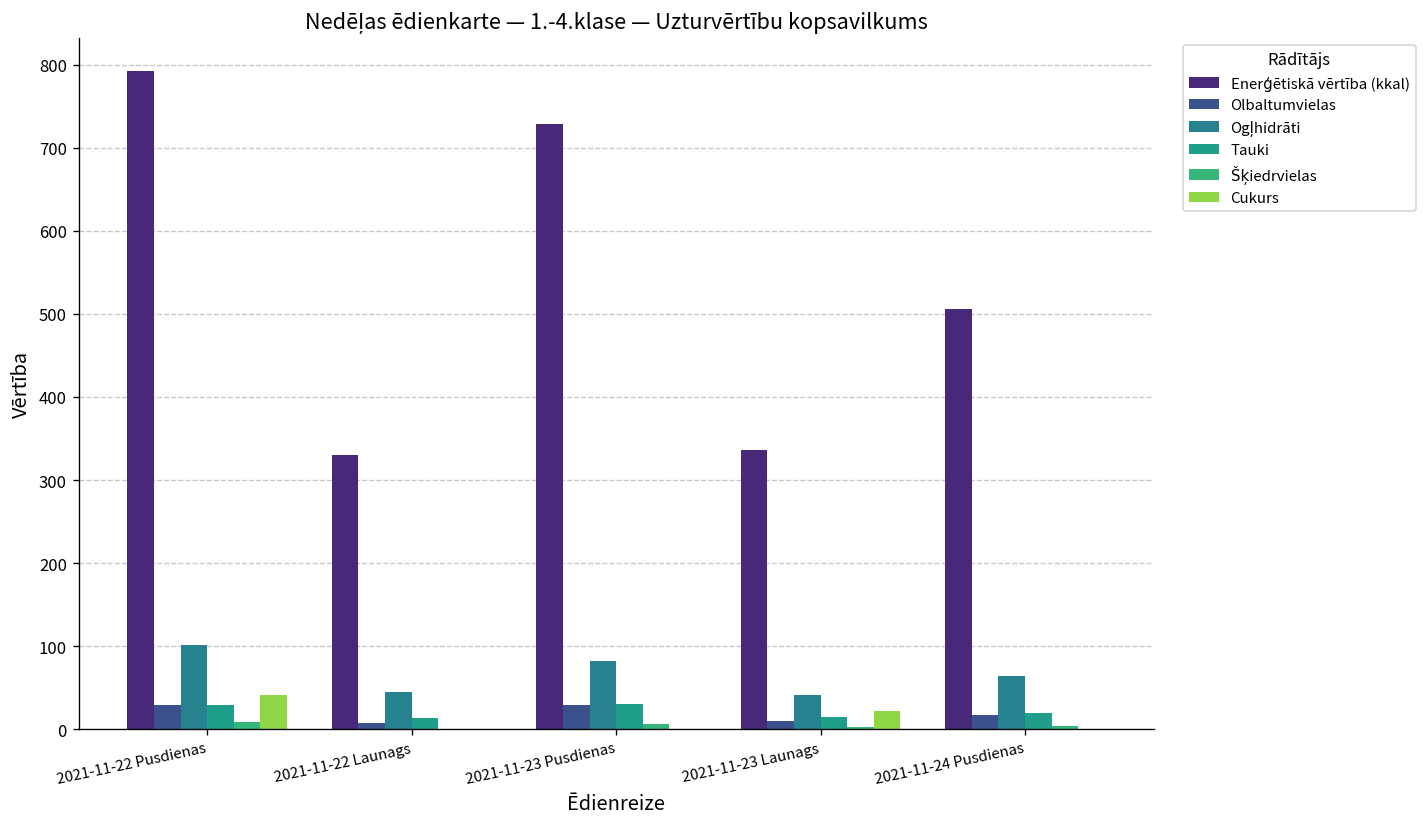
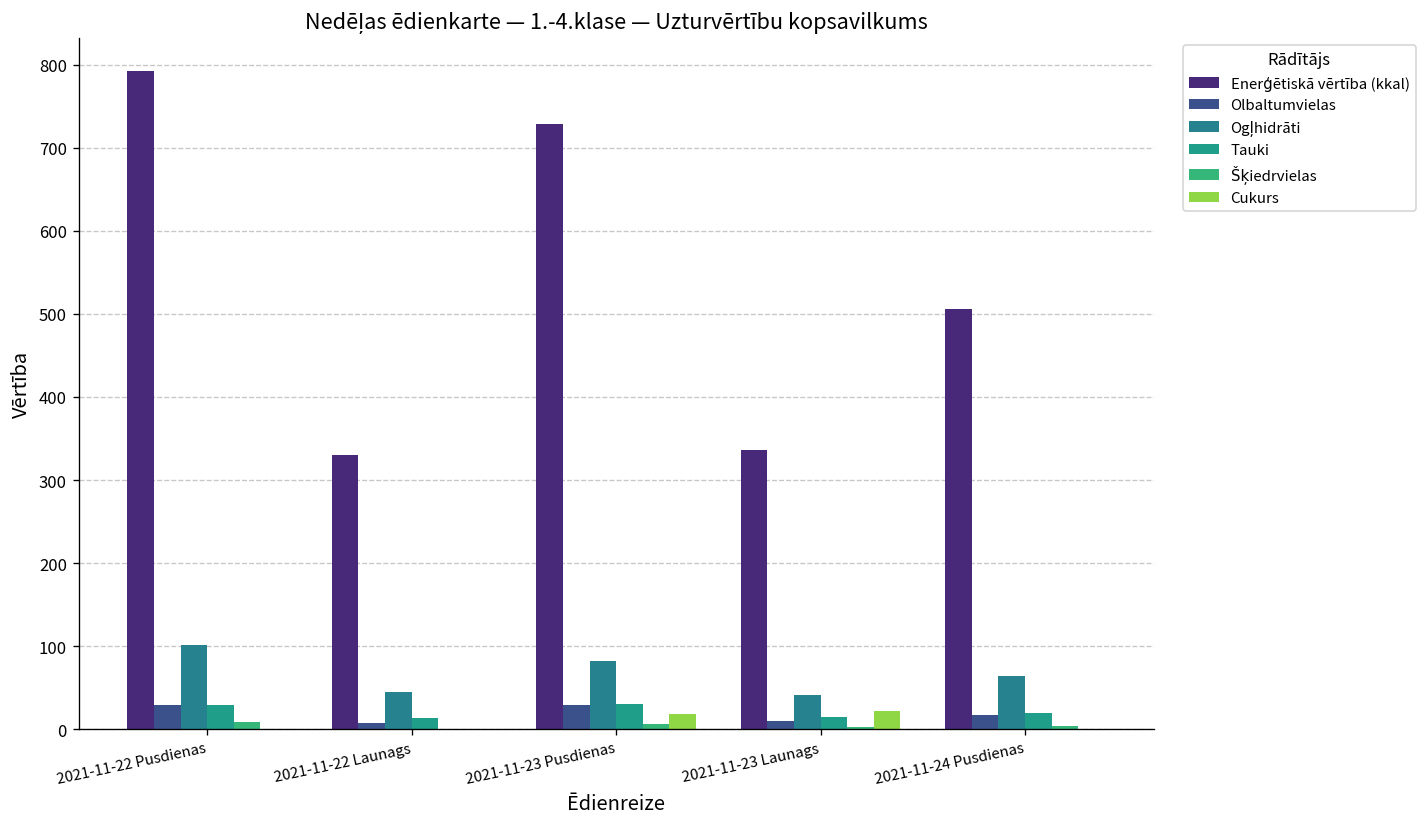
Cukurs, 2021-11-22 Pusdienas: 40 -> 0
Cukurs, 2021-11-23 Pusdienas: 0 -> 20
